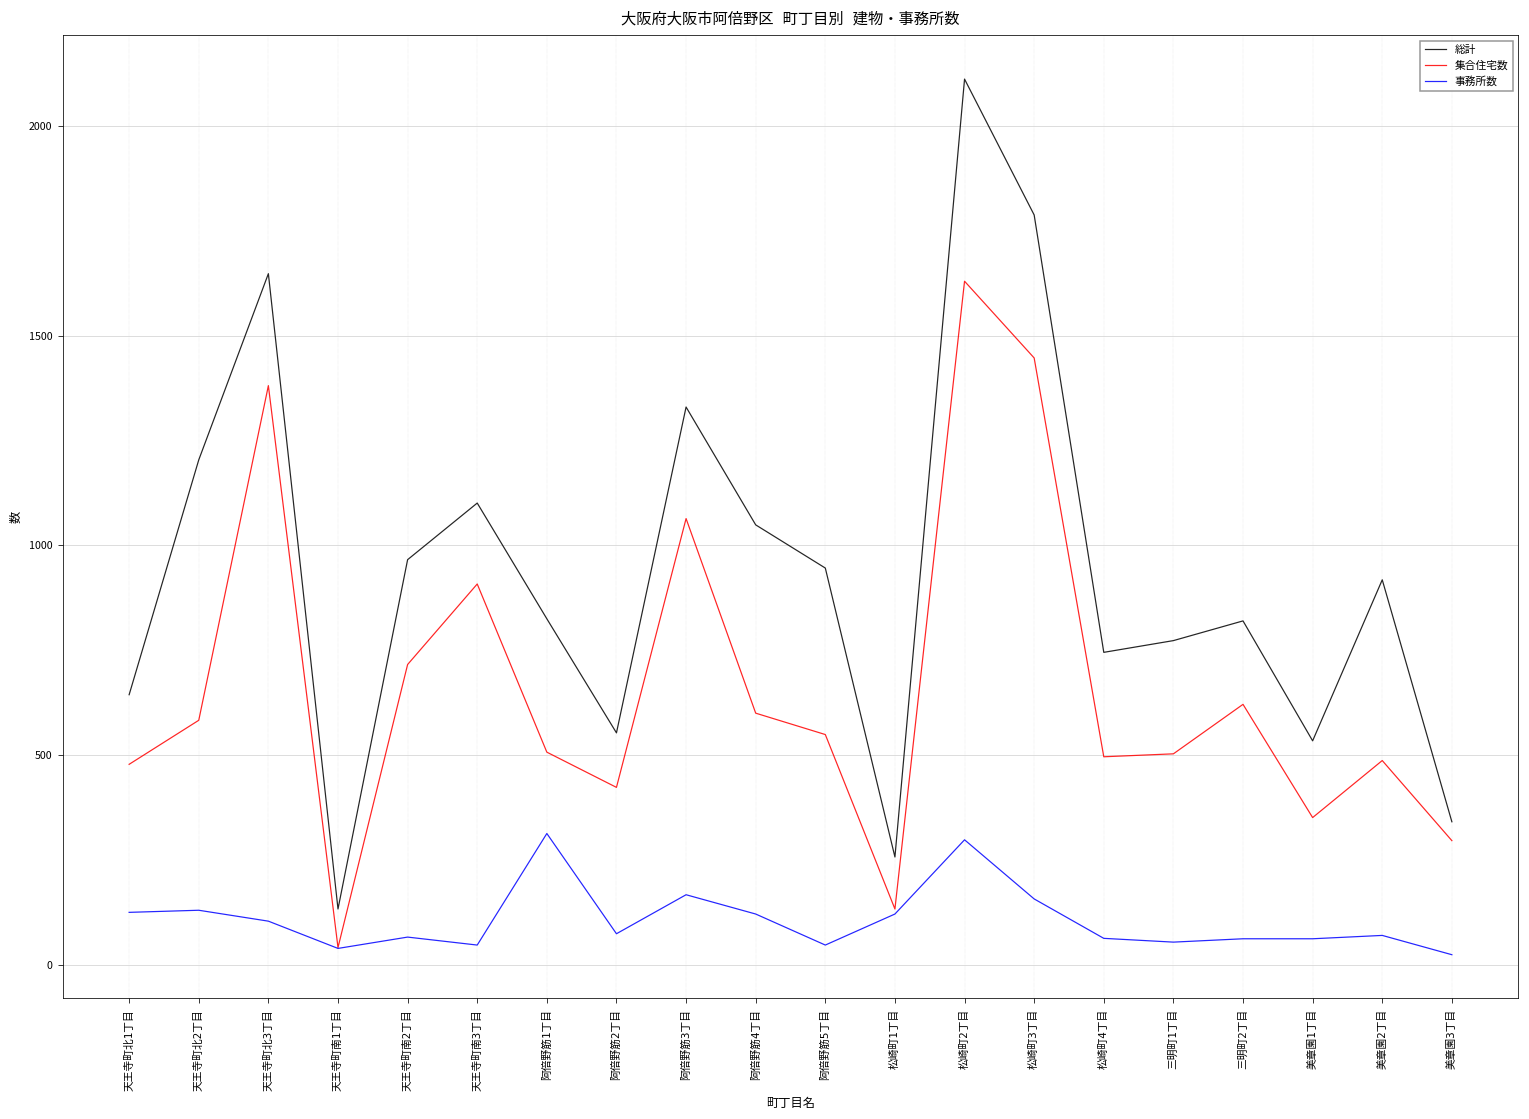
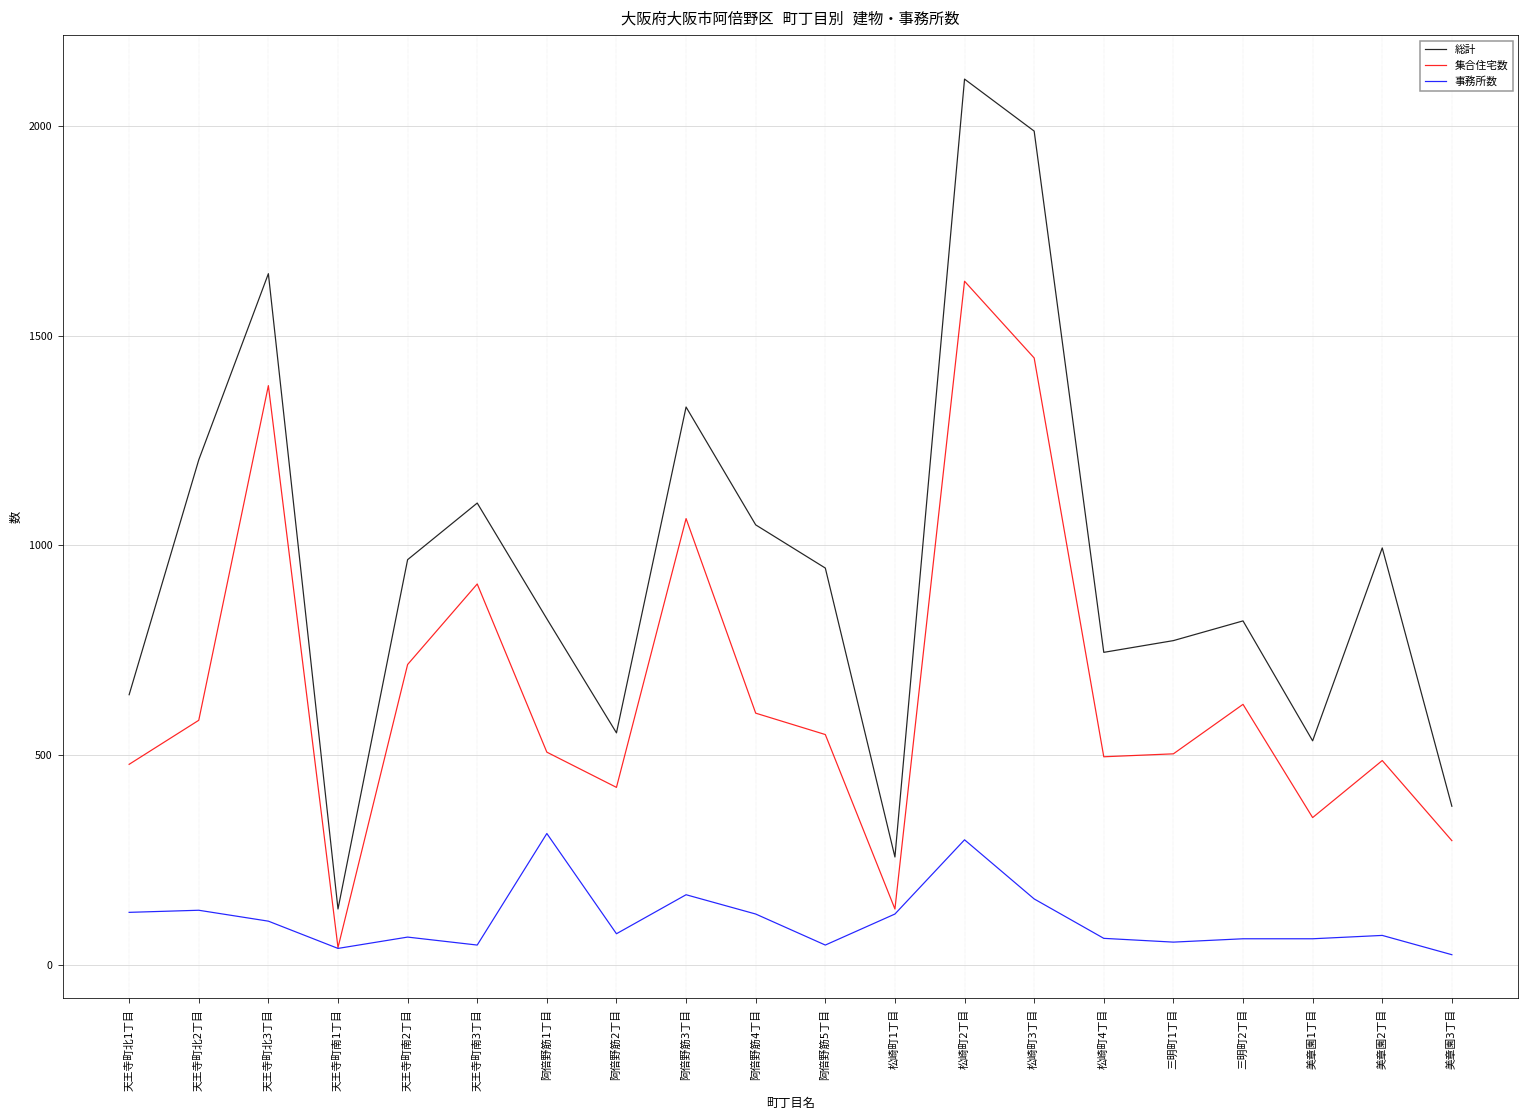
総計, 松崎町3丁目: 1790 -> 1990
総計, 美章園2丁目: 920 -> 990
総計, 美章園3丁目: 340 -> 380
